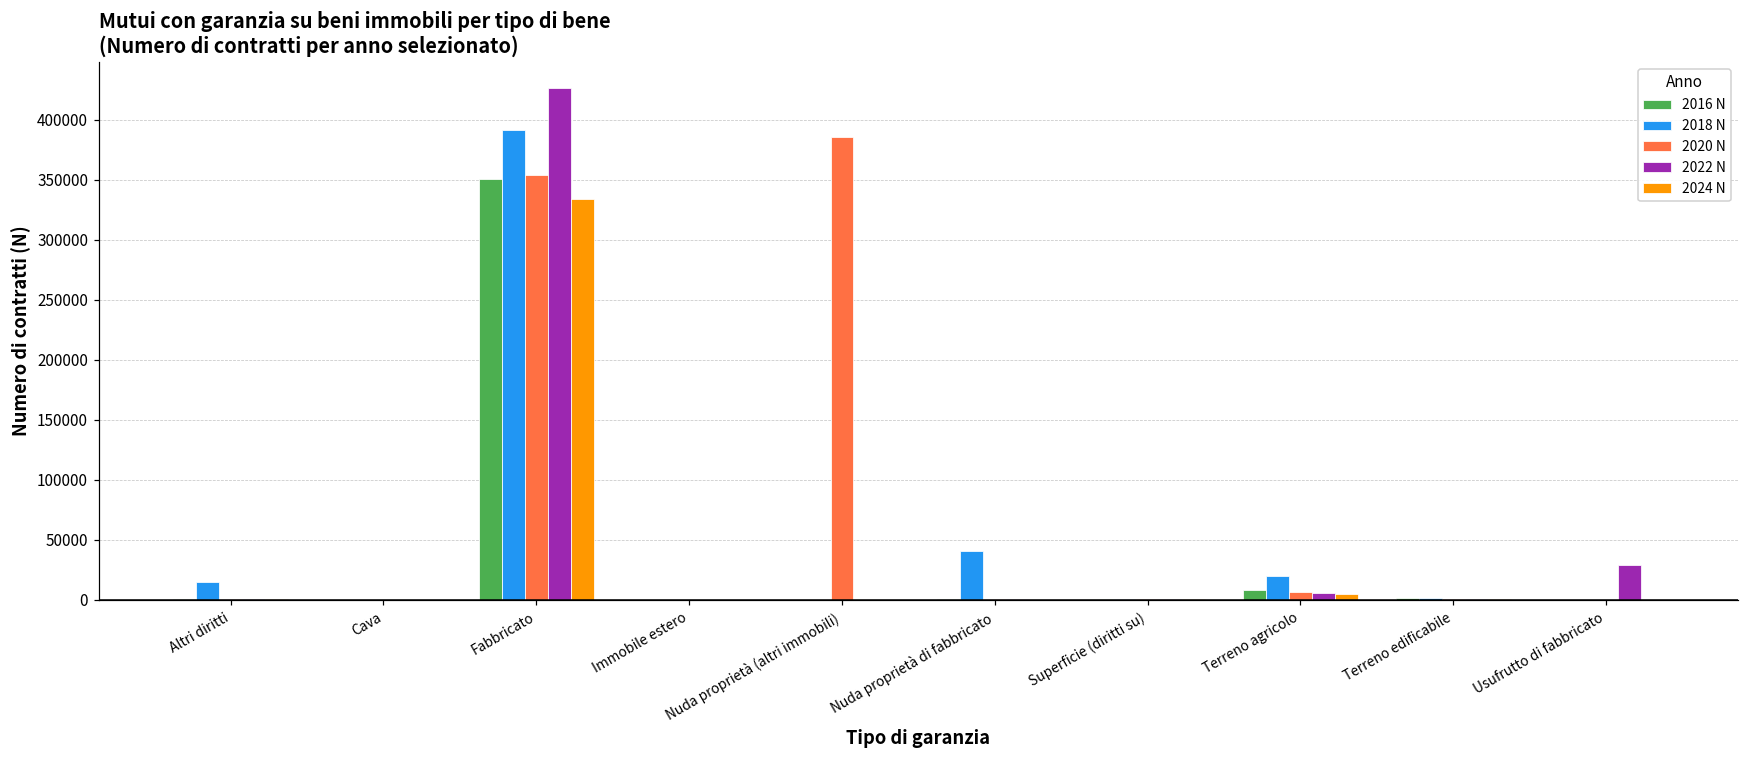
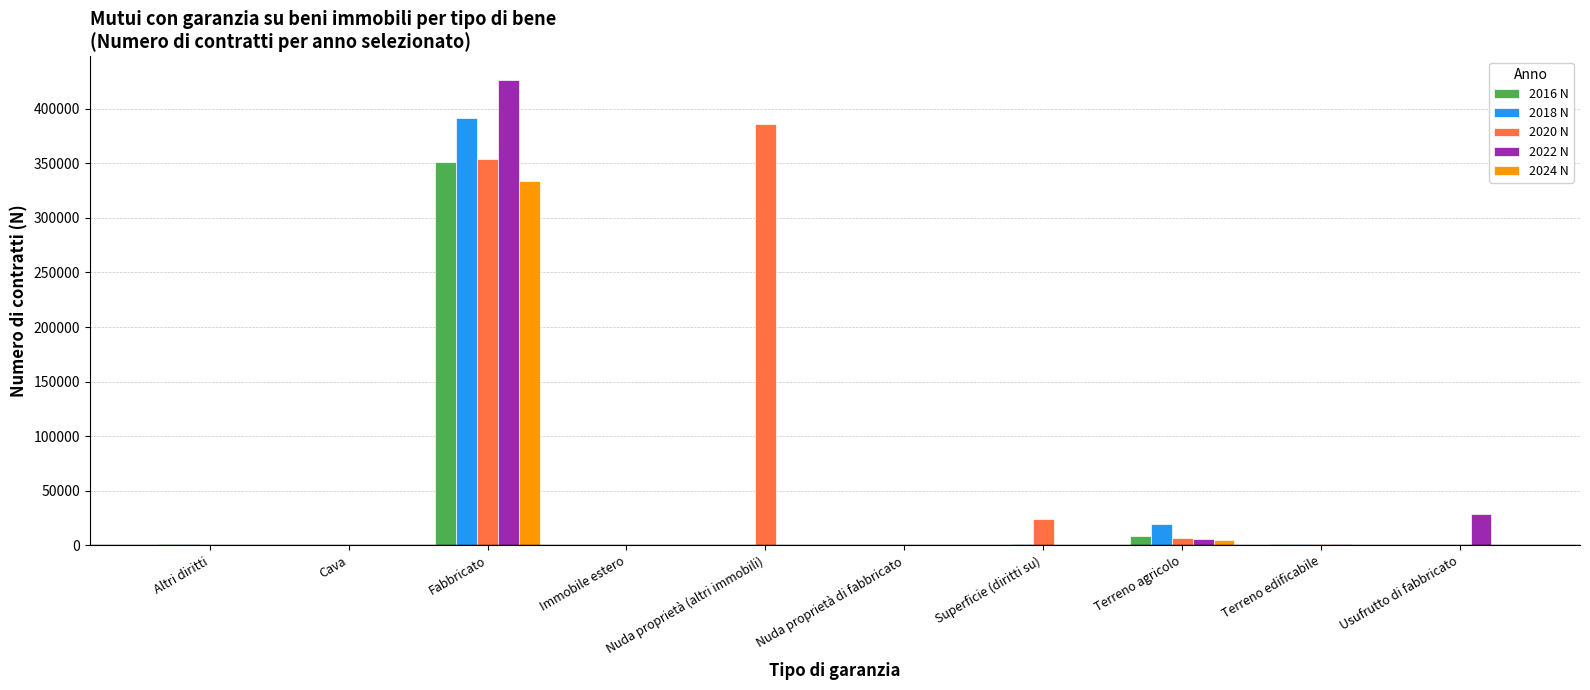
2018 N, Altri diritti: 15000 -> 1000
2018 N, Nuda proprietà di fabbricato: 41000 -> 0
2020 N, Superficie (diritti su): 1000 -> 24000
